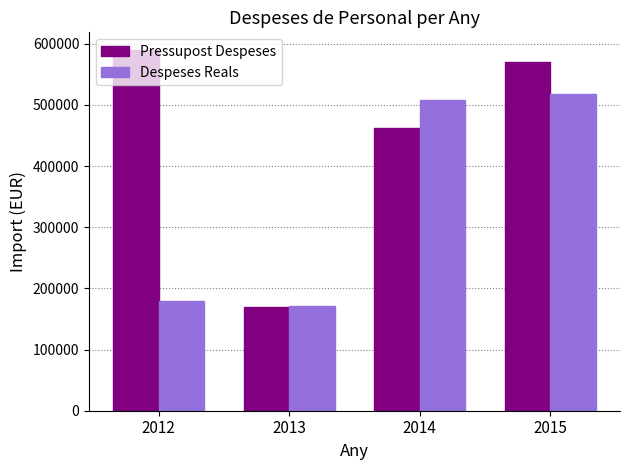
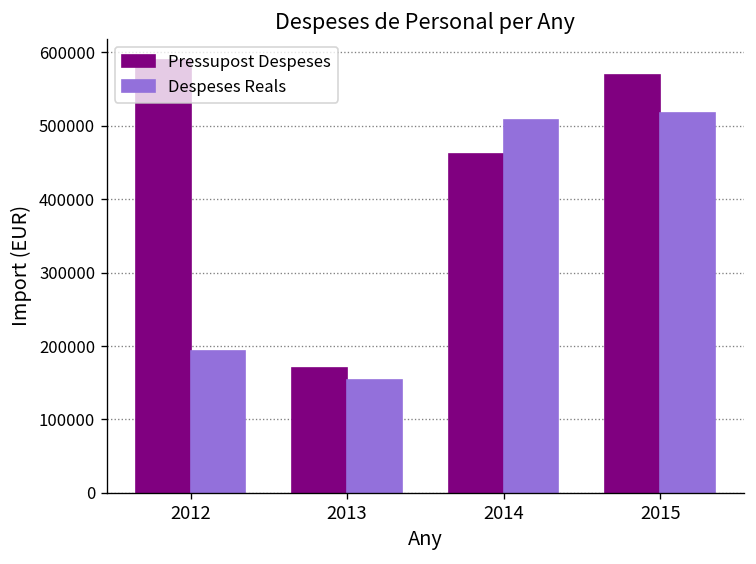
Despeses Reals, 2012: 180000 -> 190000
Despeses Reals, 2013: 170000 -> 150000
